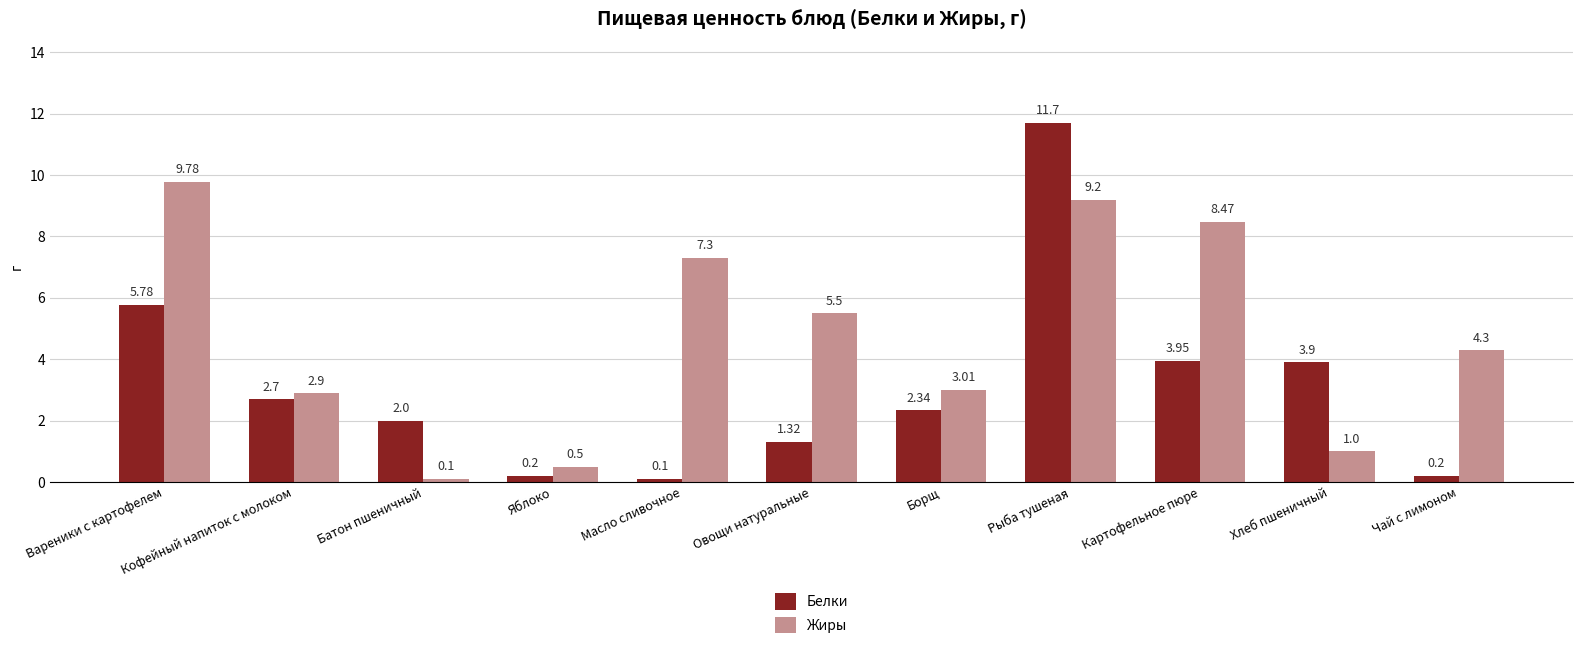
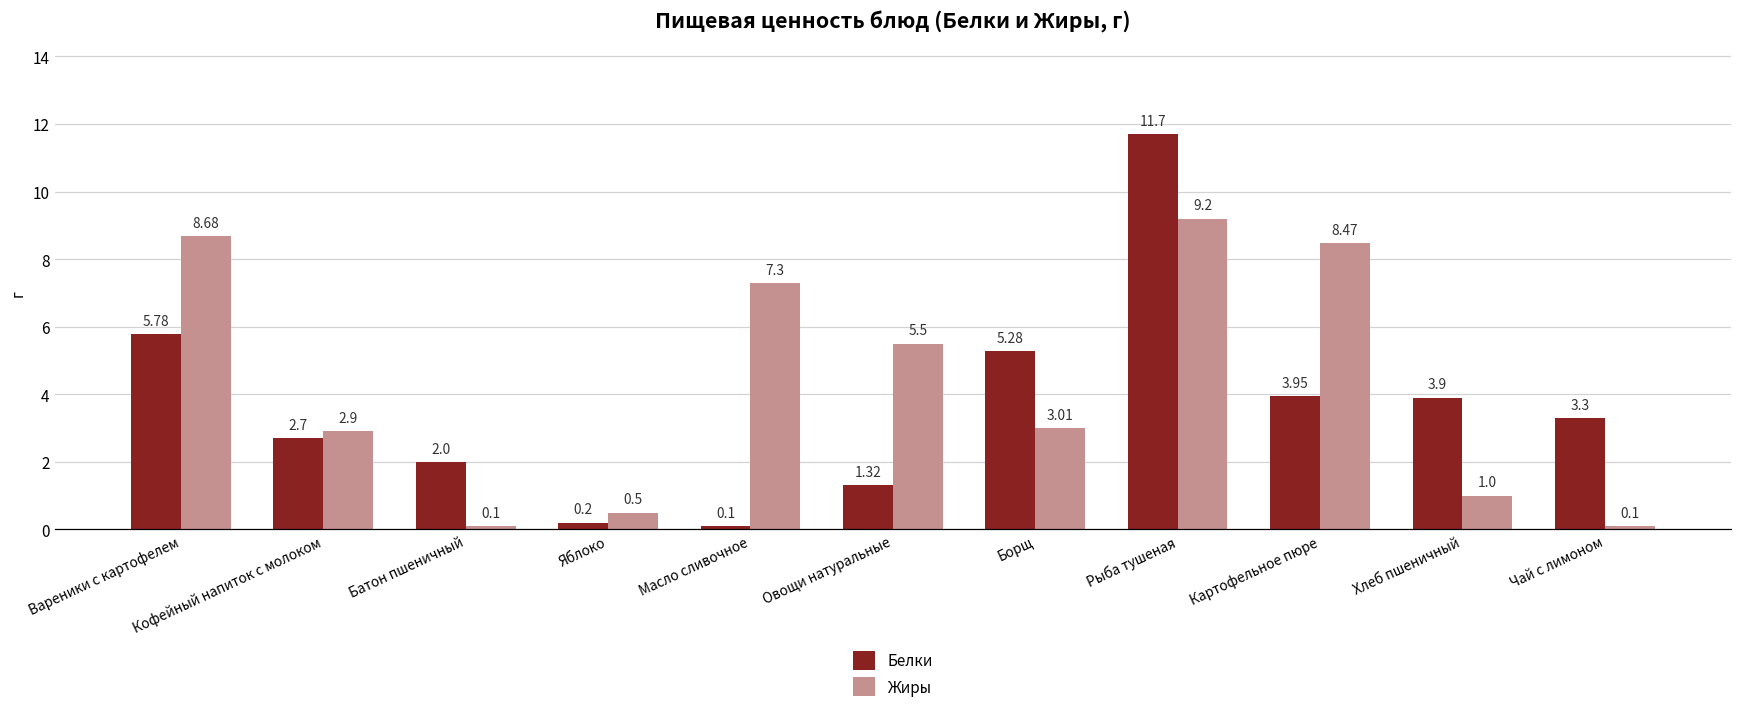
Жиры, Вареники с картофелем: 9.78 -> 8.68
Белки, Борщ: 2.34 -> 5.28
Белки, Чай с лимоном: 0.2 -> 3.3
Жиры, Чай с лимоном: 4.3 -> 0.1
